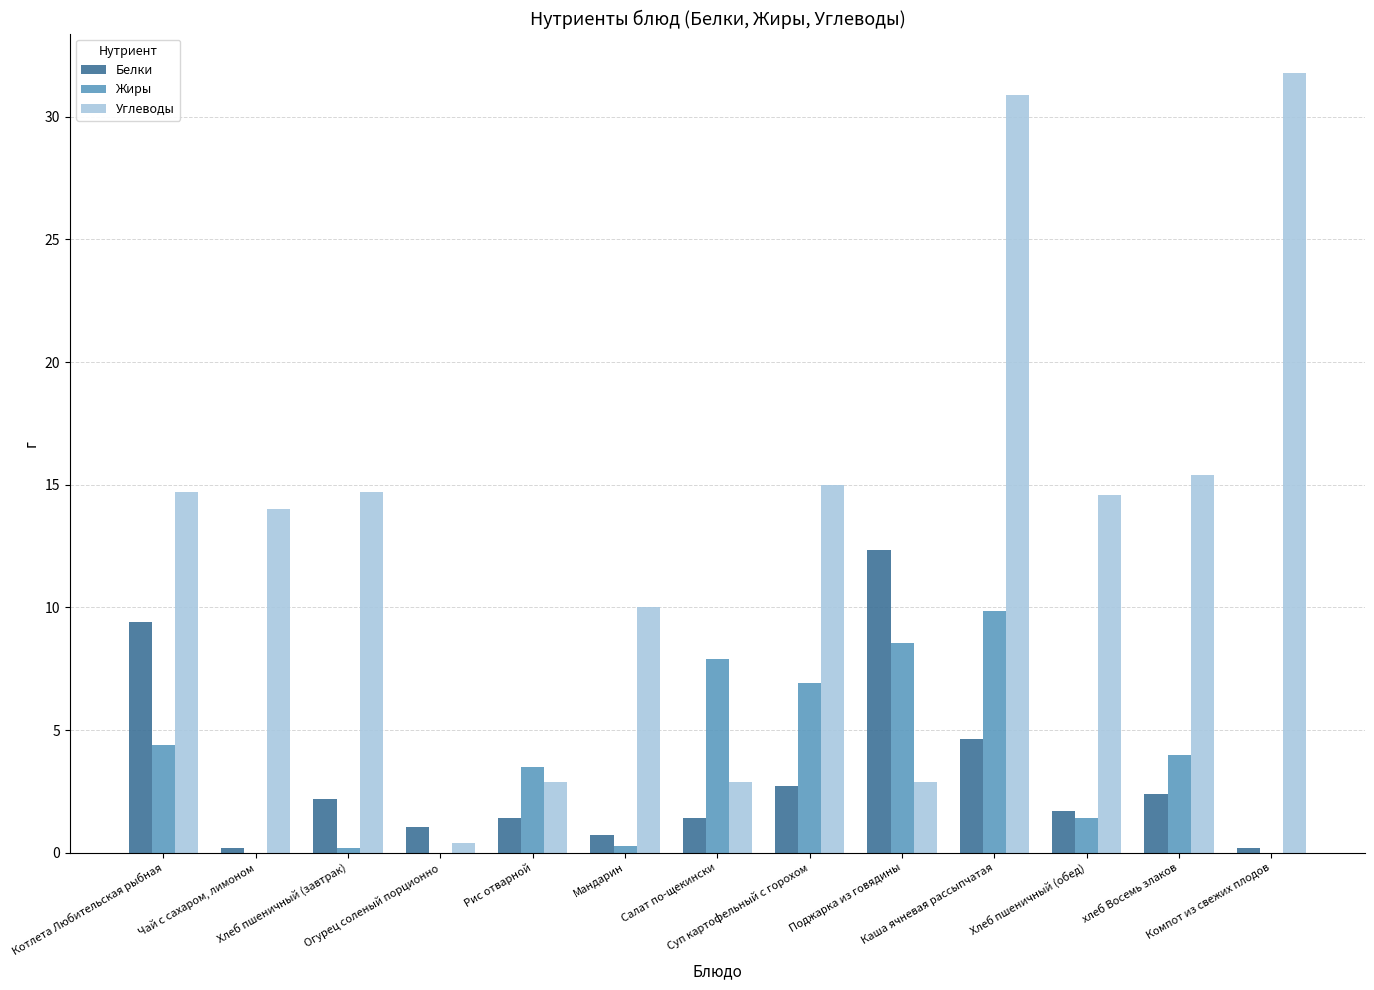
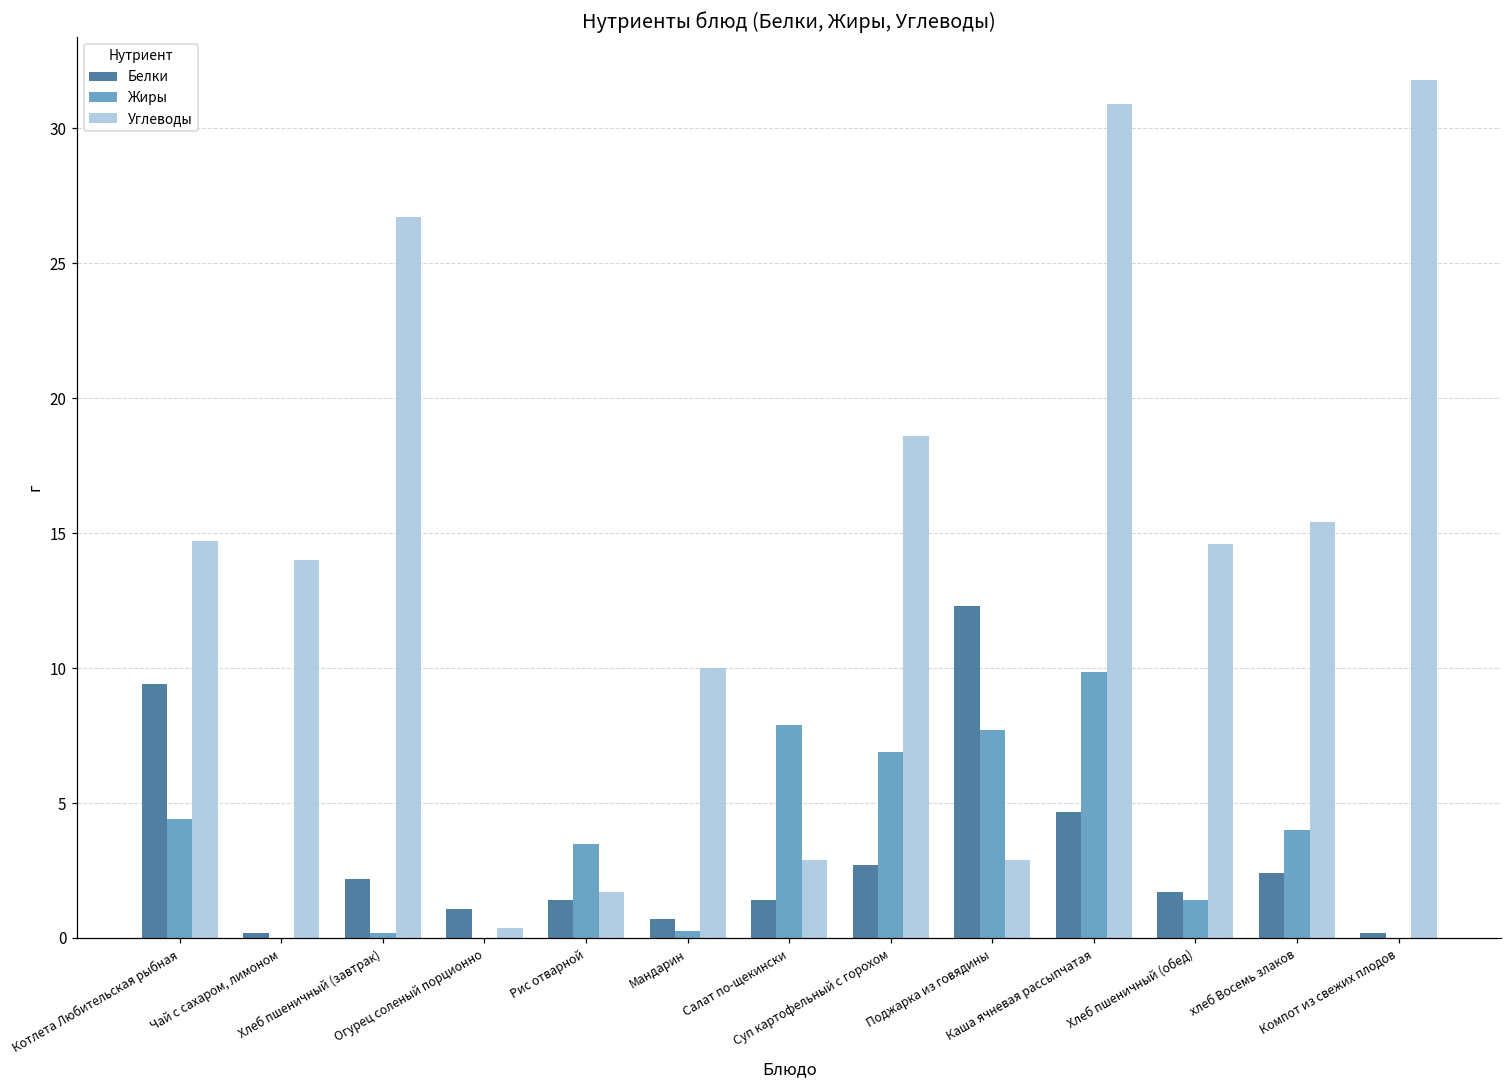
Углеводы, Хлеб пшеничный (завтрак): 14.7 -> 26.7
Углеводы, Рис отварной: 2.9 -> 1.7
Углеводы, Суп картофельный с горохом: 15.0 -> 18.6
Жиры, Поджарка из говядины: 8.6 -> 7.7
